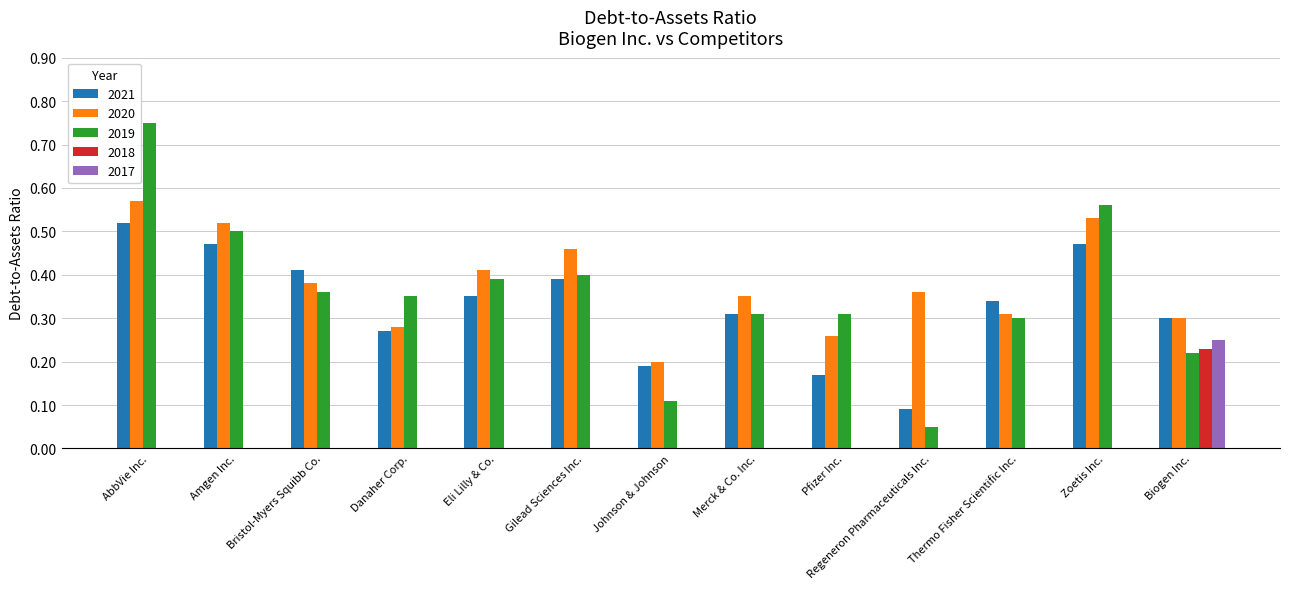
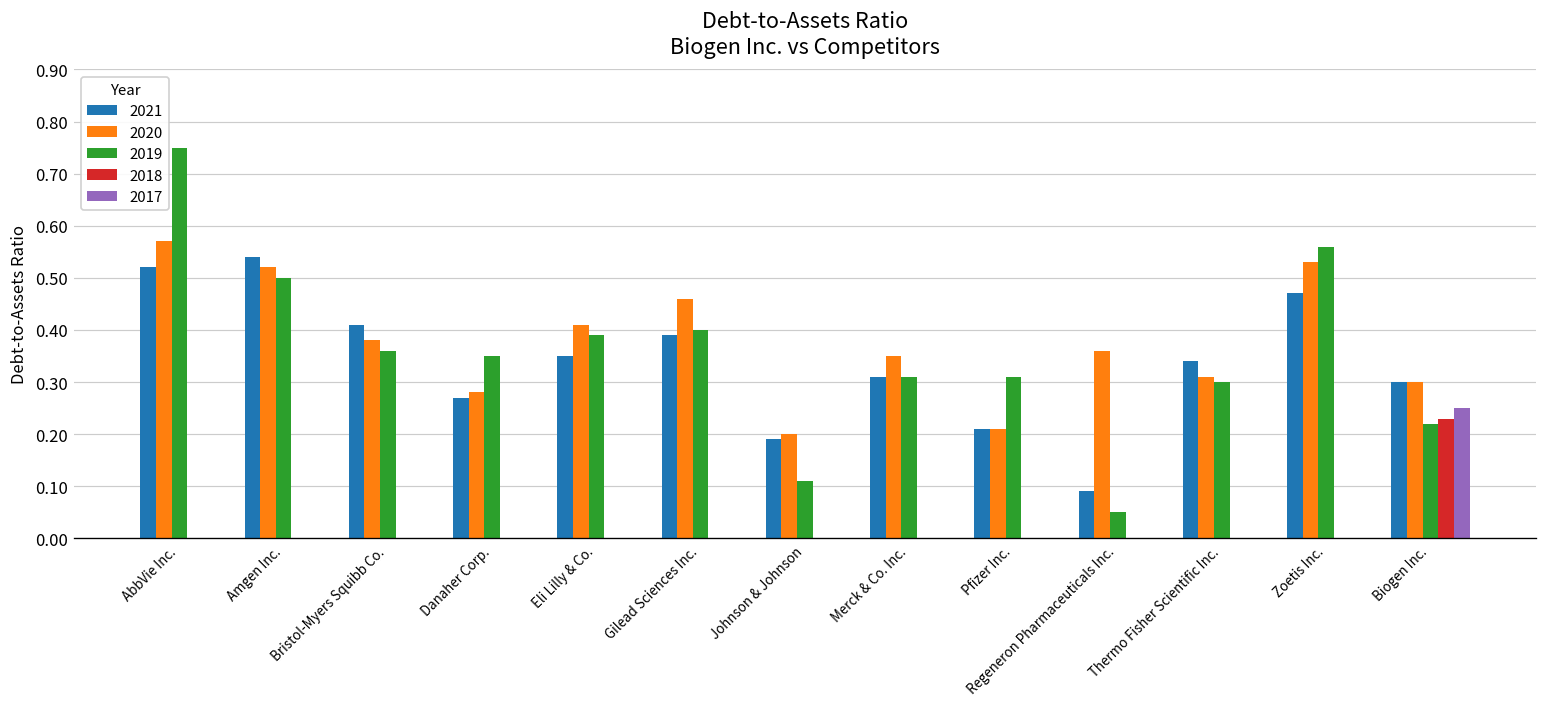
2021, Amgen Inc.: 0.47 -> 0.54
2021, Pfizer Inc.: 0.17 -> 0.21
2020, Pfizer Inc.: 0.26 -> 0.21
